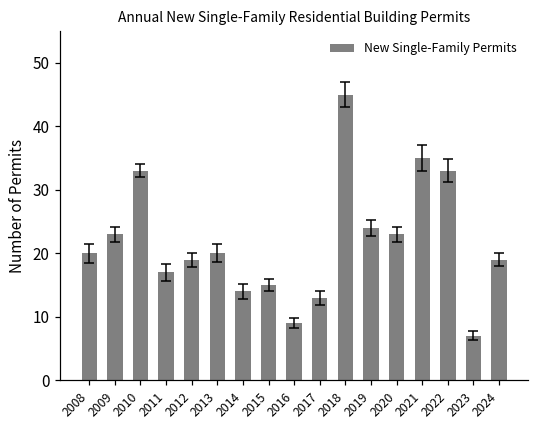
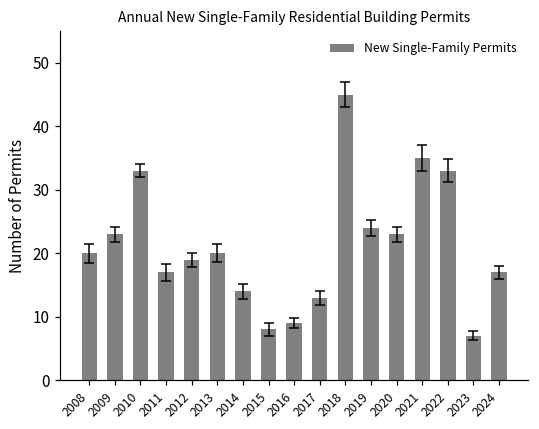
New Single-Family Permits, 2015: 15 -> 8
New Single-Family Permits, 2024: 19 -> 17
